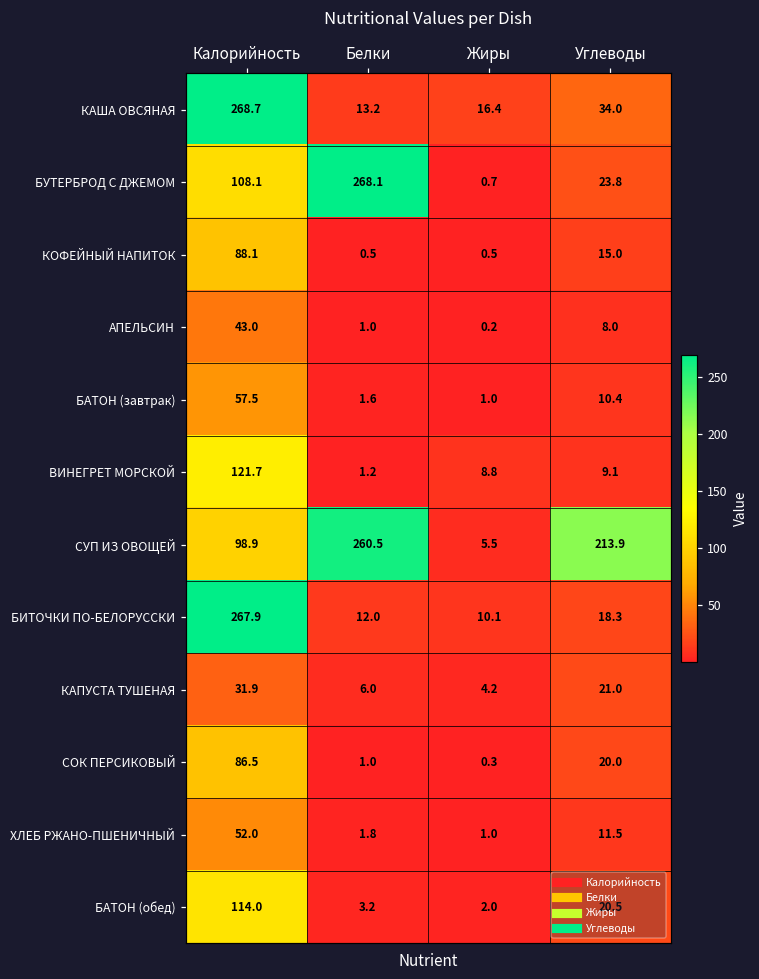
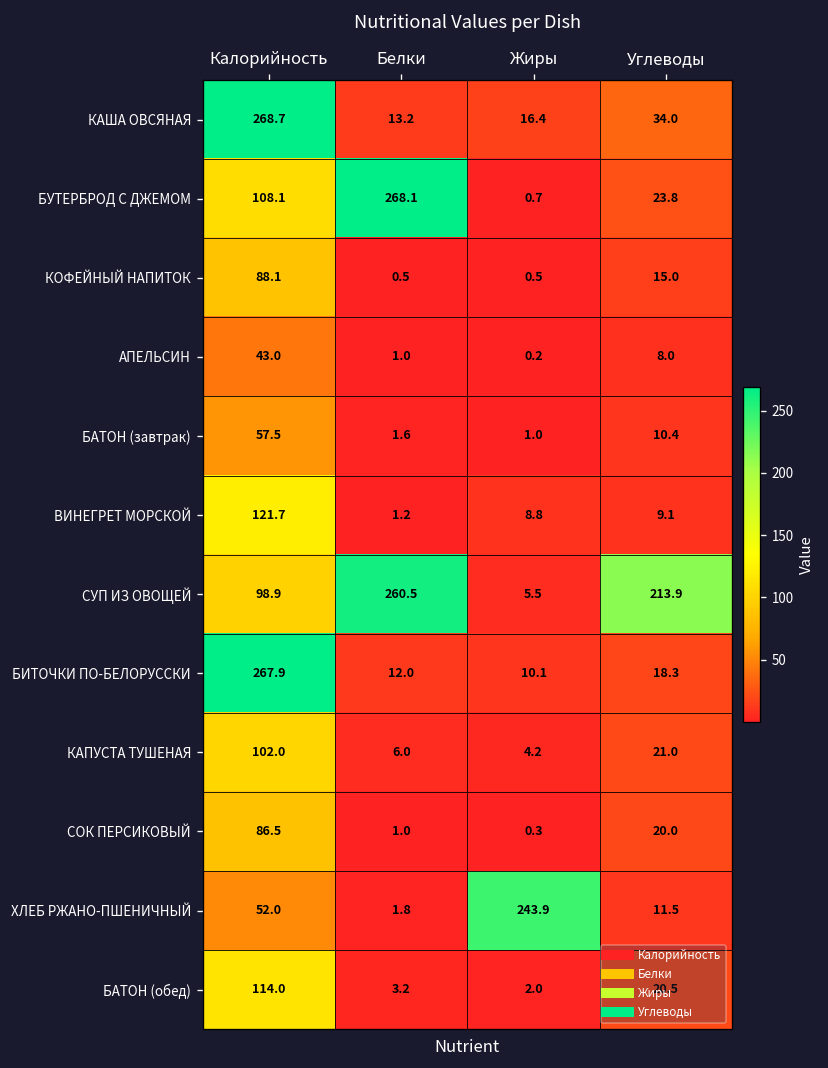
КАПУСТА ТУШЕНАЯ, Калорийность: 31.9 -> 102.0
ХЛЕБ РЖАНО-ПШЕНИЧНЫЙ, Жиры: 1.0 -> 243.9
